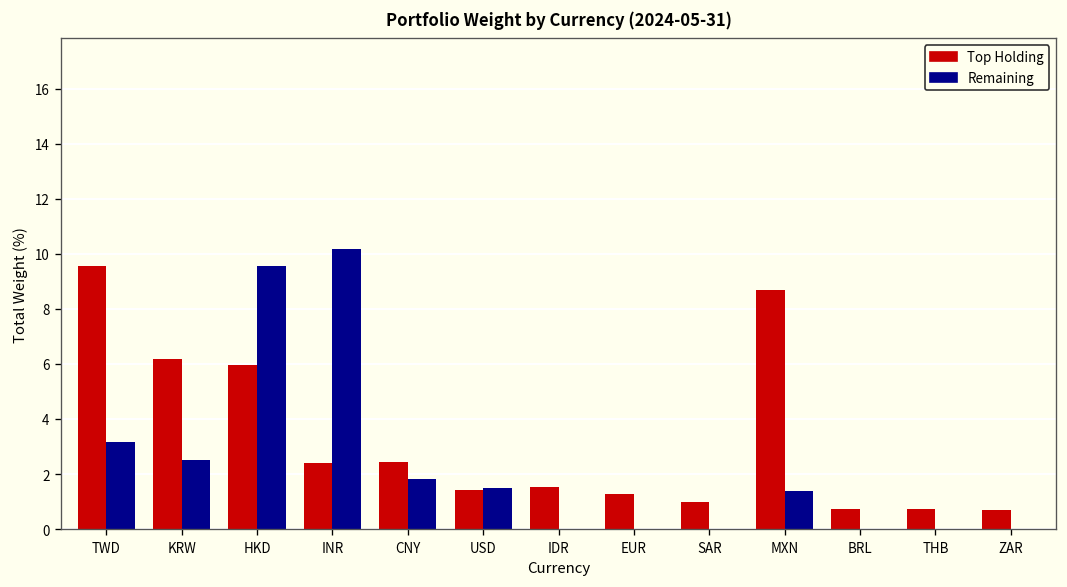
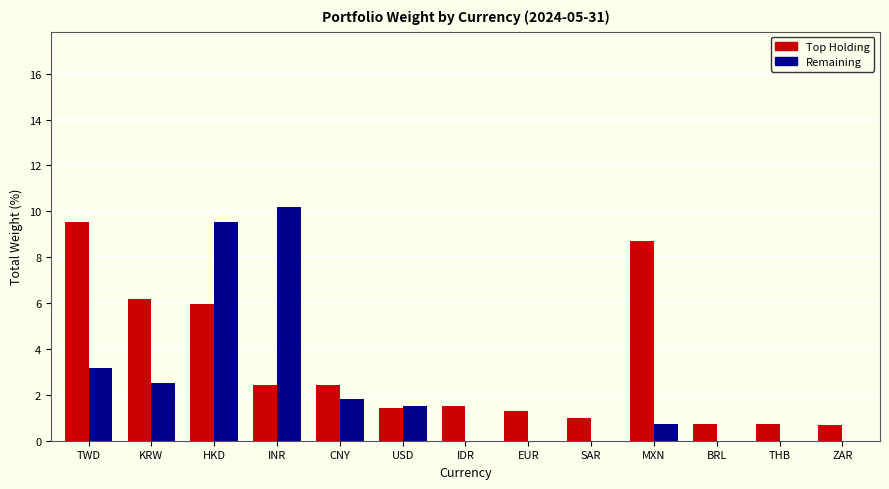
Remaining, MXN: 1.4 -> 0.7
